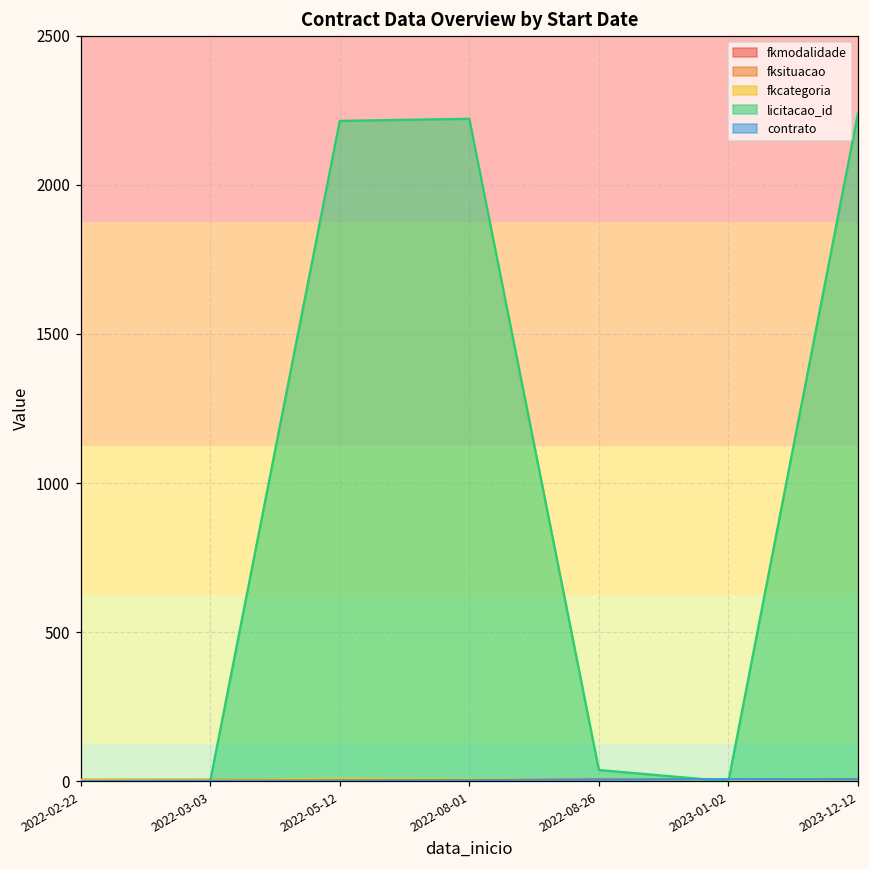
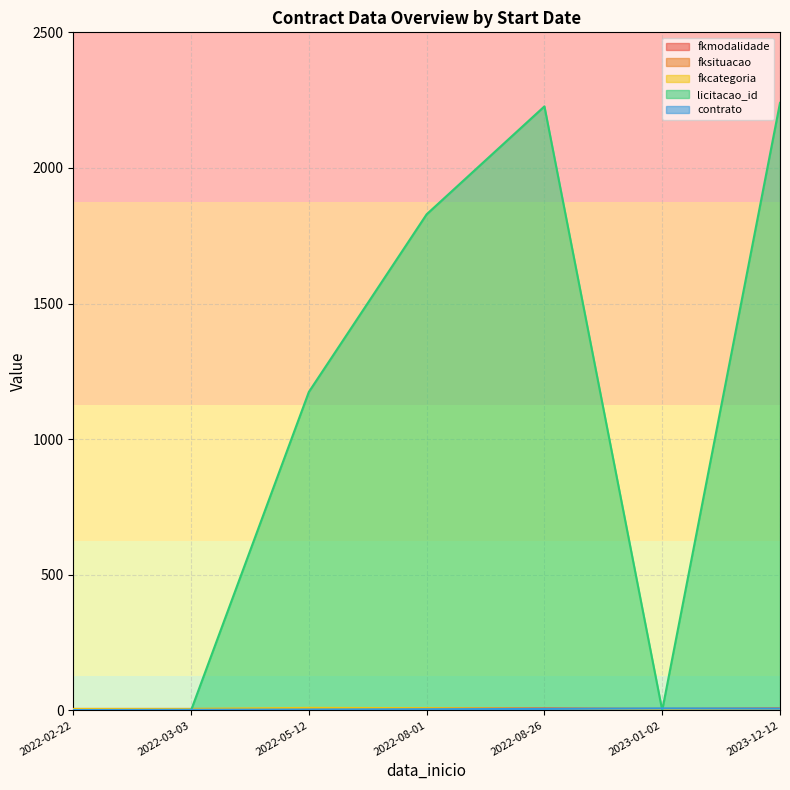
licitacao_id, 2022-05-12: 2210 -> 1170
licitacao_id, 2022-08-01: 2220 -> 1830
licitacao_id, 2022-08-26: 40 -> 2230
